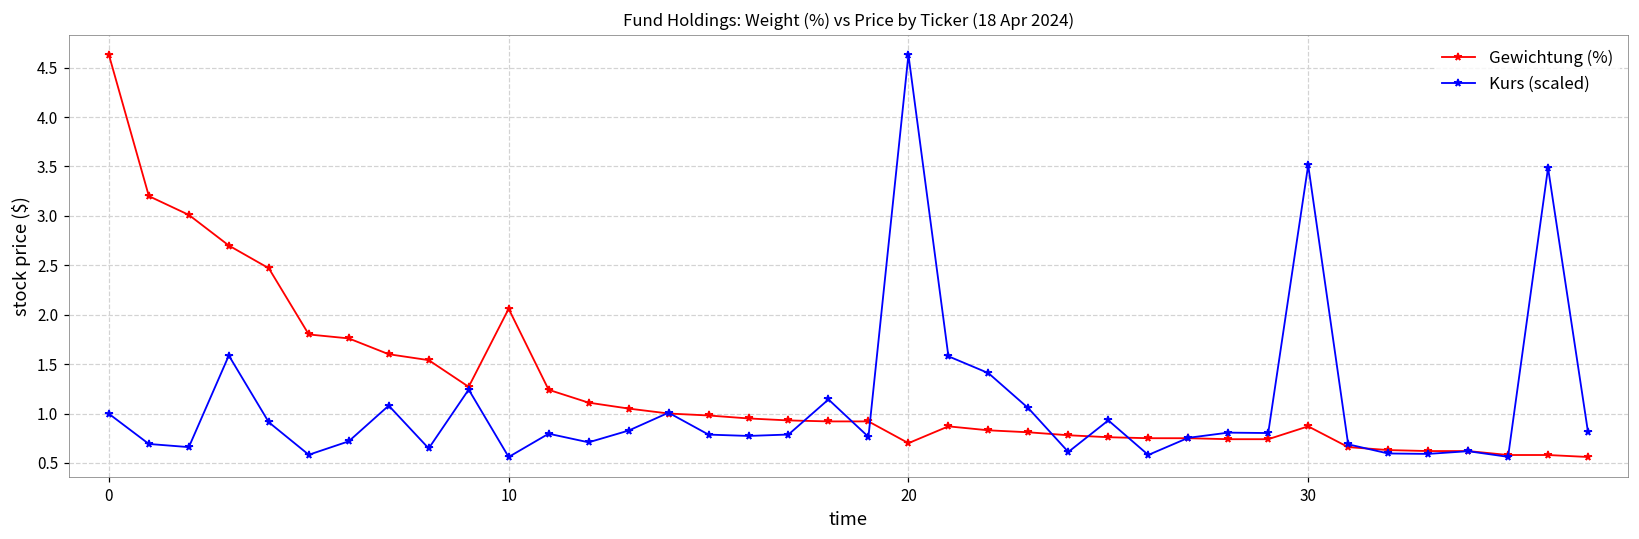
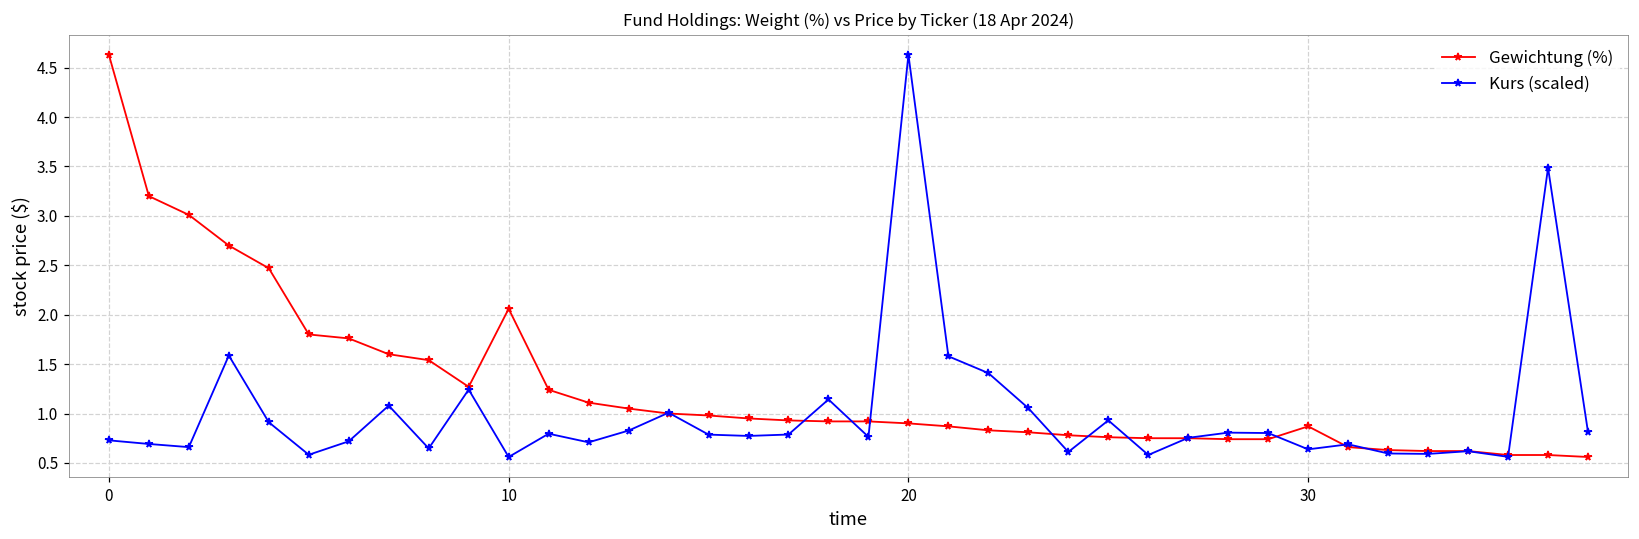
Kurs (scaled), 0: 1.0 -> 0.7
Gewichtung (%), 20: 0.7 -> 0.9
Kurs (scaled), 30: 3.5 -> 0.6
